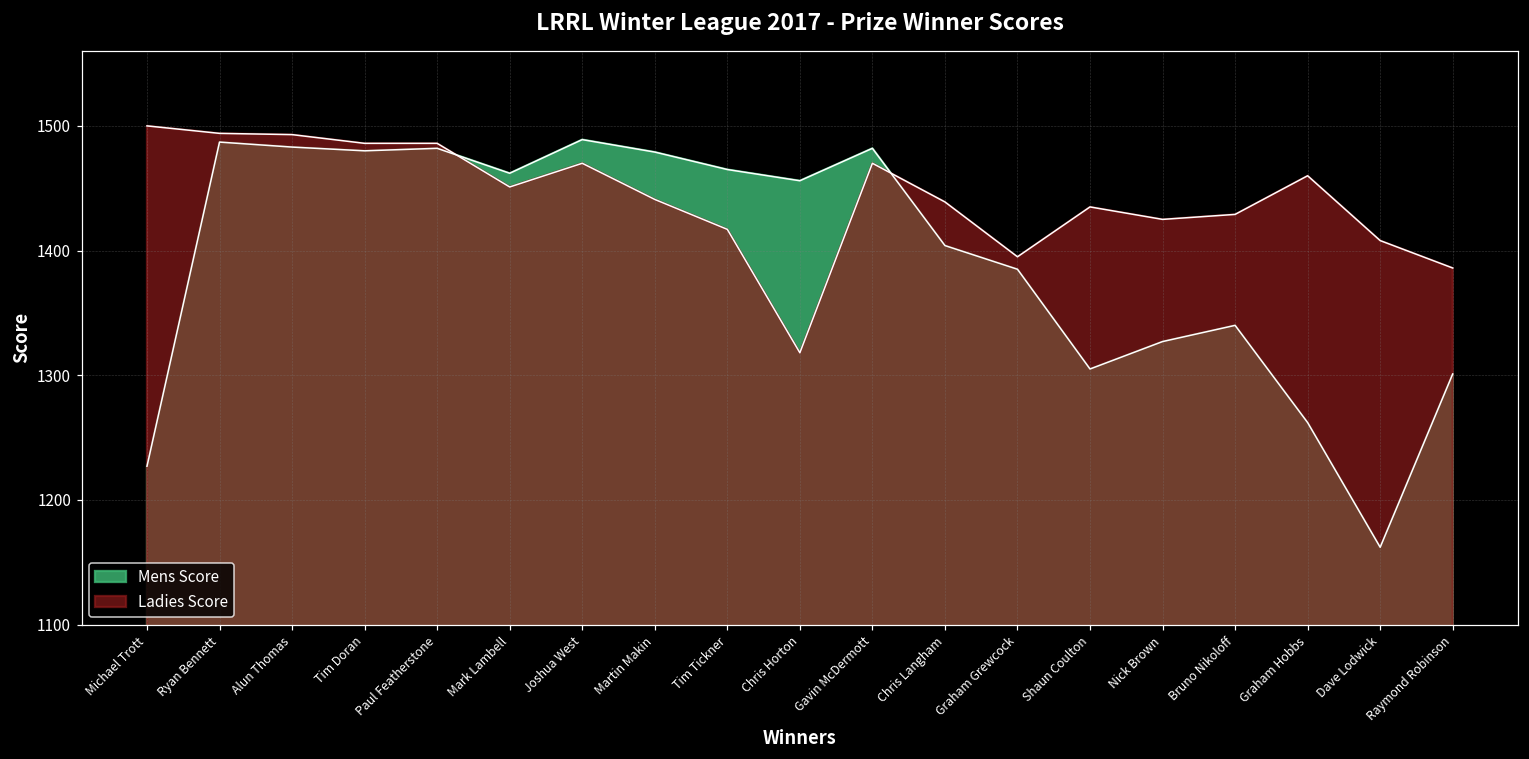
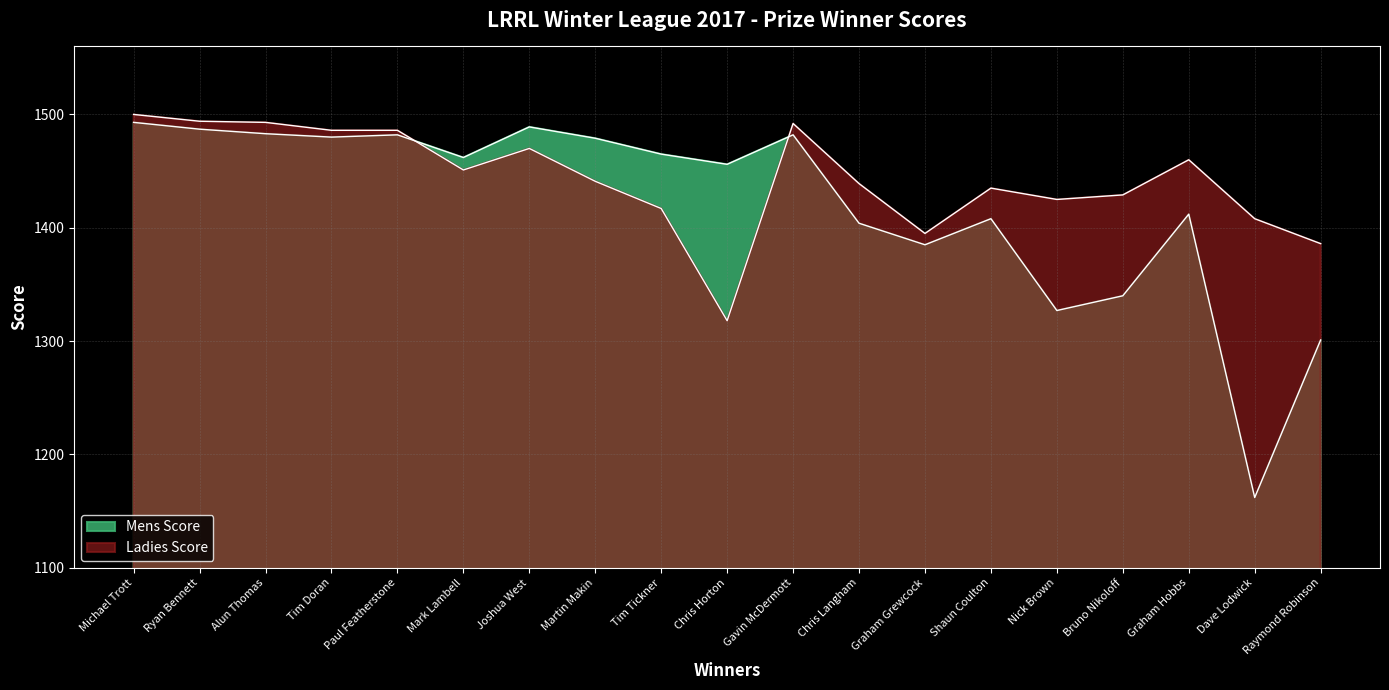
Mens Score, Michael Trott: 1227 -> 1493
Ladies Score, Gavin McDermott: 1470 -> 1492
Mens Score, Shaun Coulton: 1305 -> 1408
Mens Score, Graham Hobbs: 1262 -> 1412
